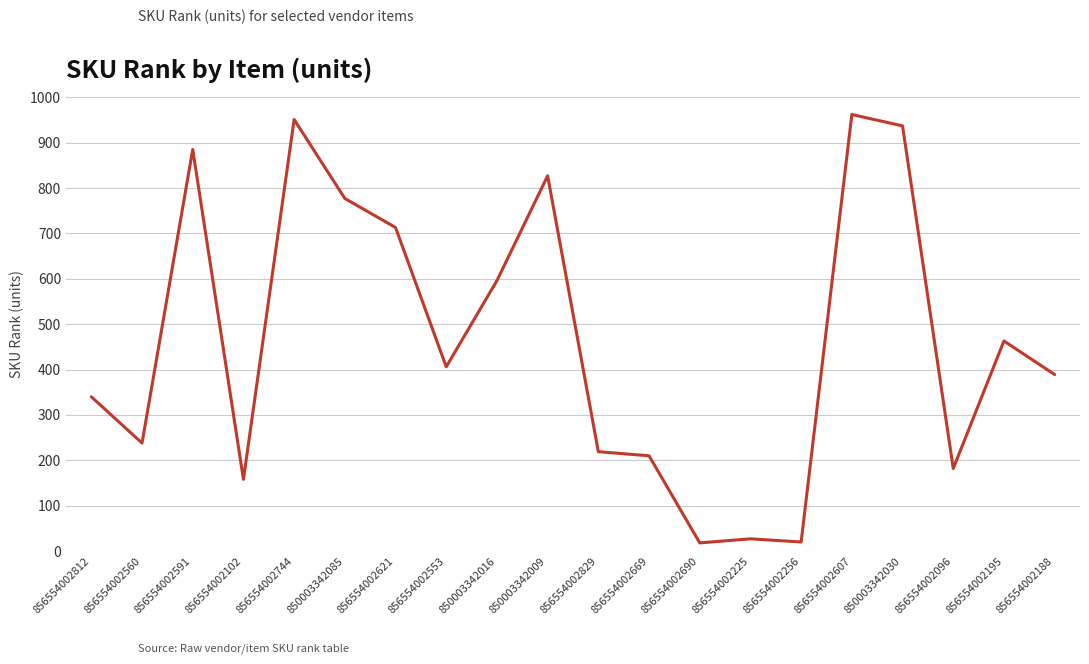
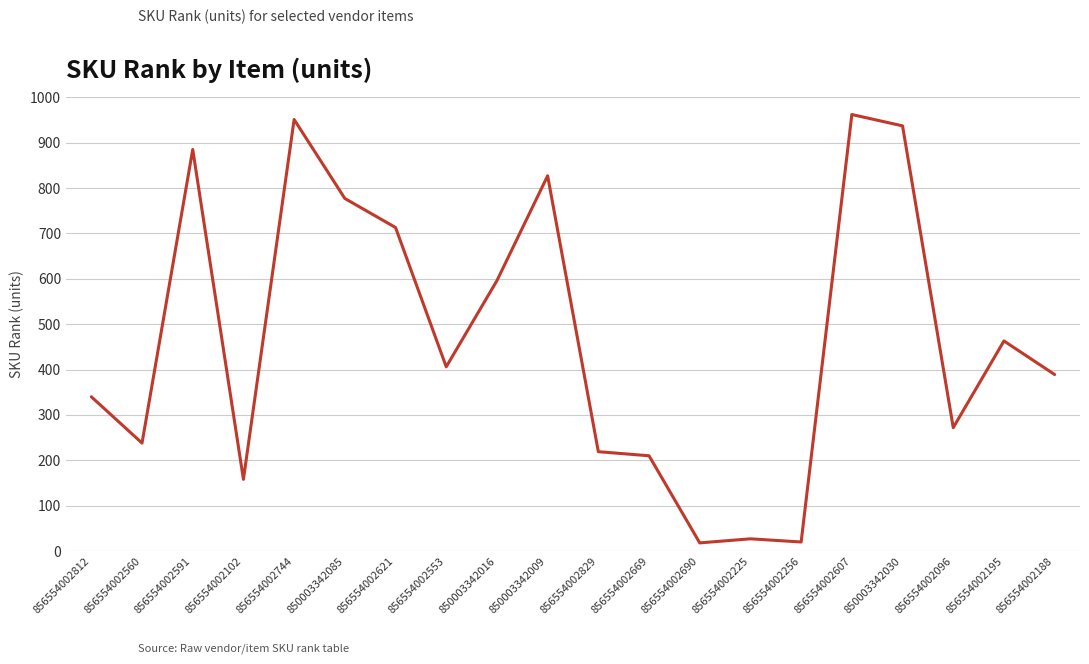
856554002096: 180 -> 270
